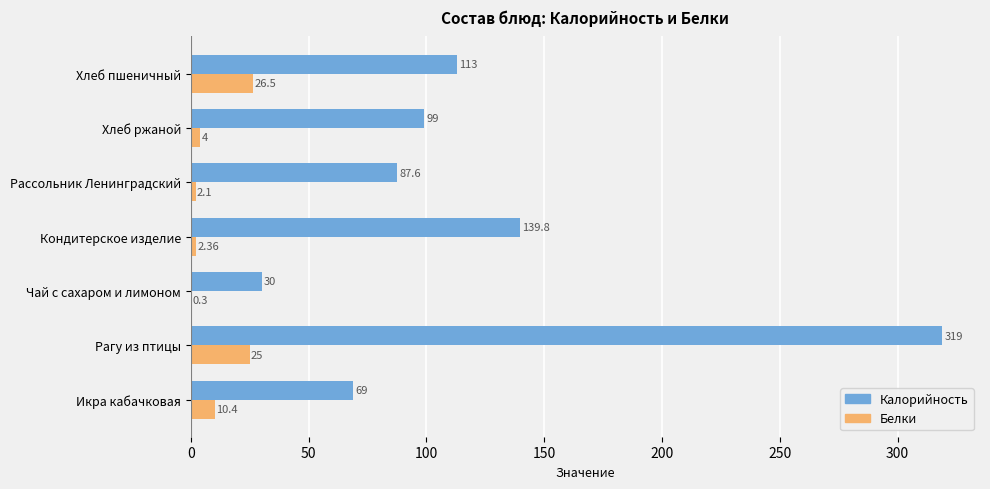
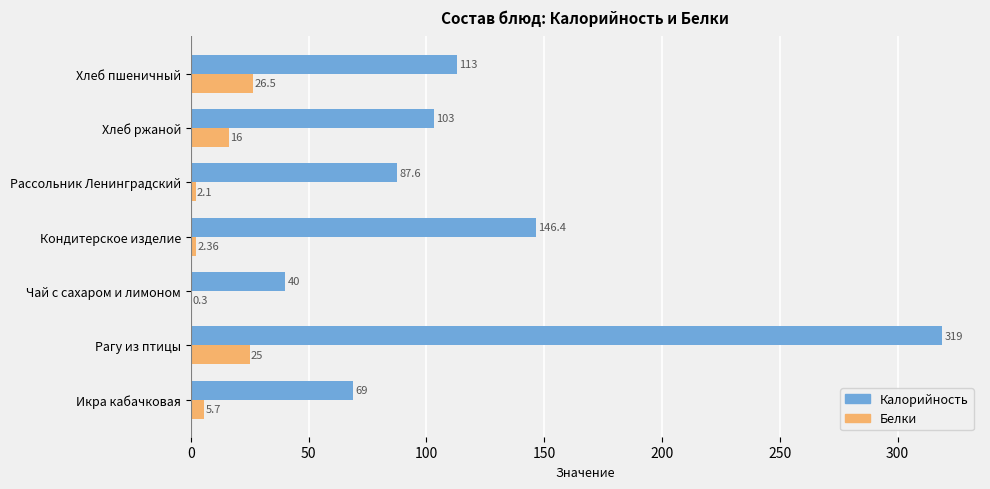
Калорийность, Хлеб ржаной: 99 -> 103
Белки, Хлеб ржаной: 4 -> 16
Калорийность, Кондитерское изделие: 139.8 -> 146.4
Калорийность, Чай с сахаром и лимоном: 30 -> 40
Белки, Икра кабачковая: 10.4 -> 5.7
